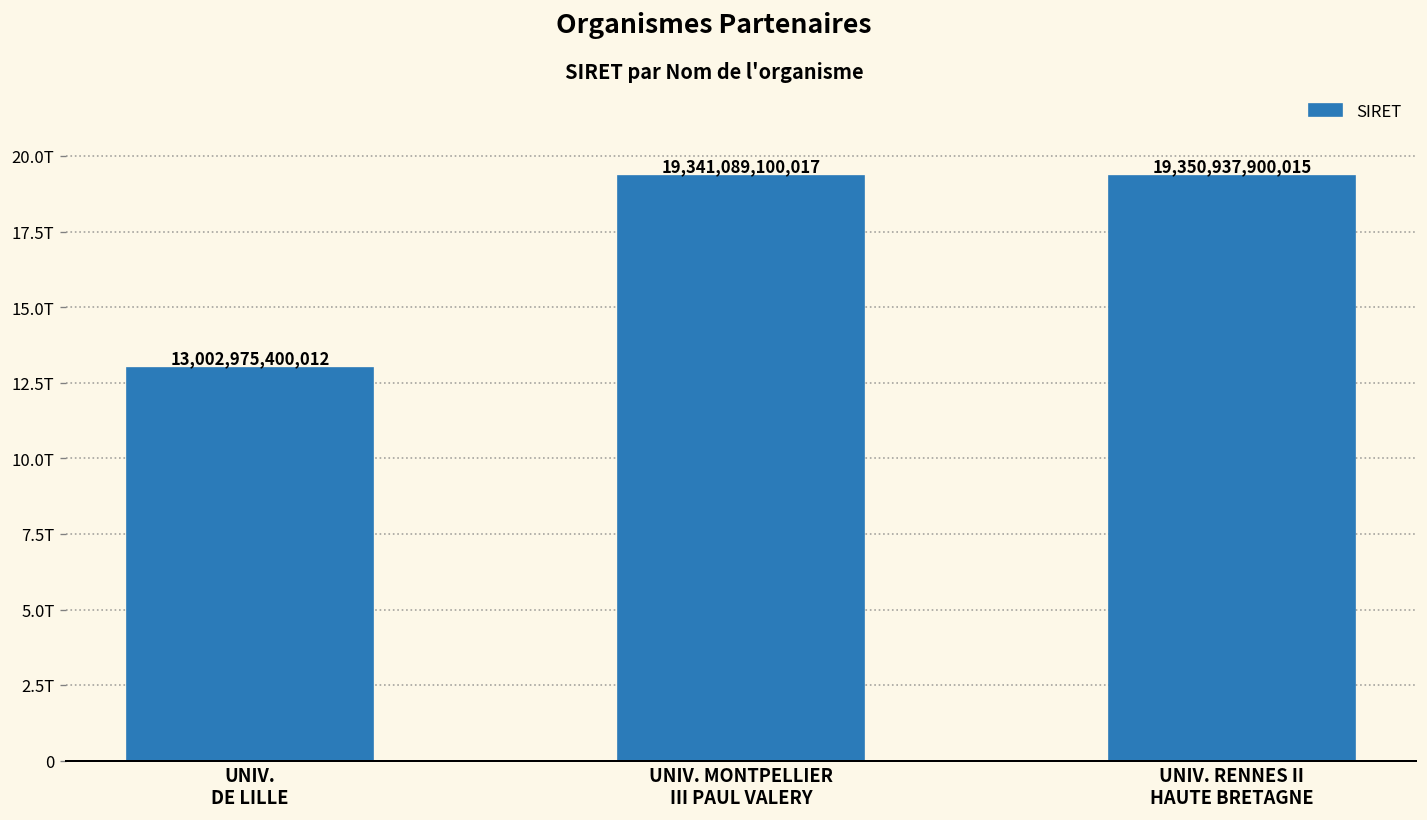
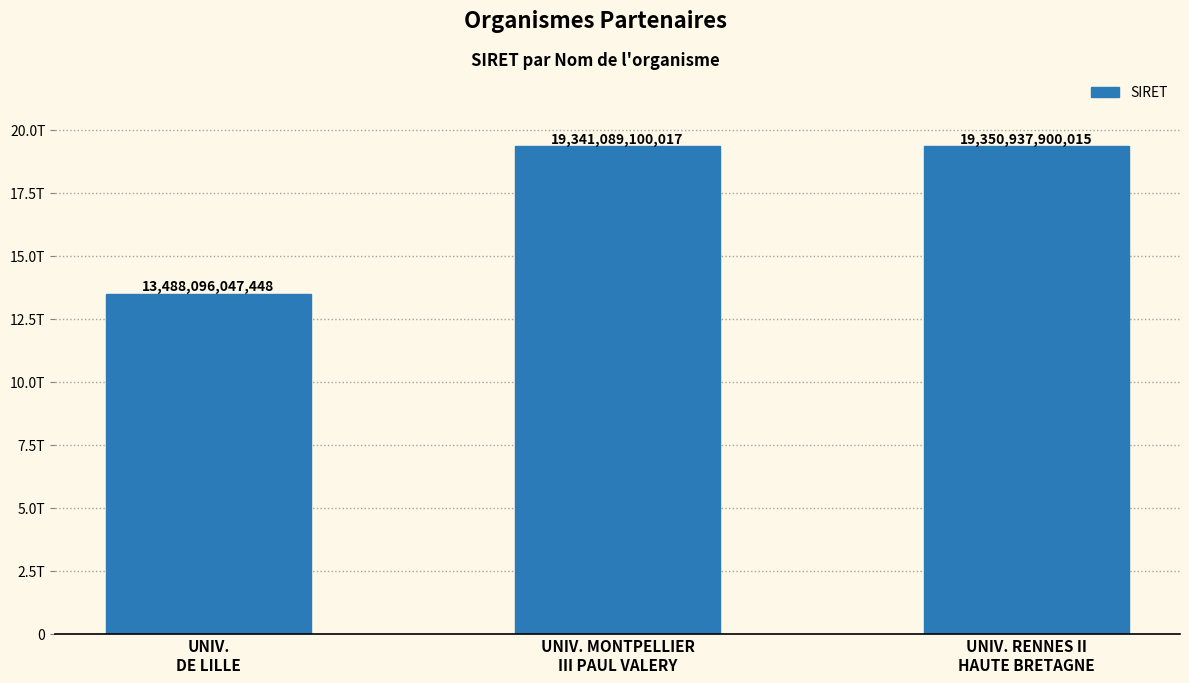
UNIV. DE LILLE: 13,002,975,400,012 -> 13,488,096,047,448
